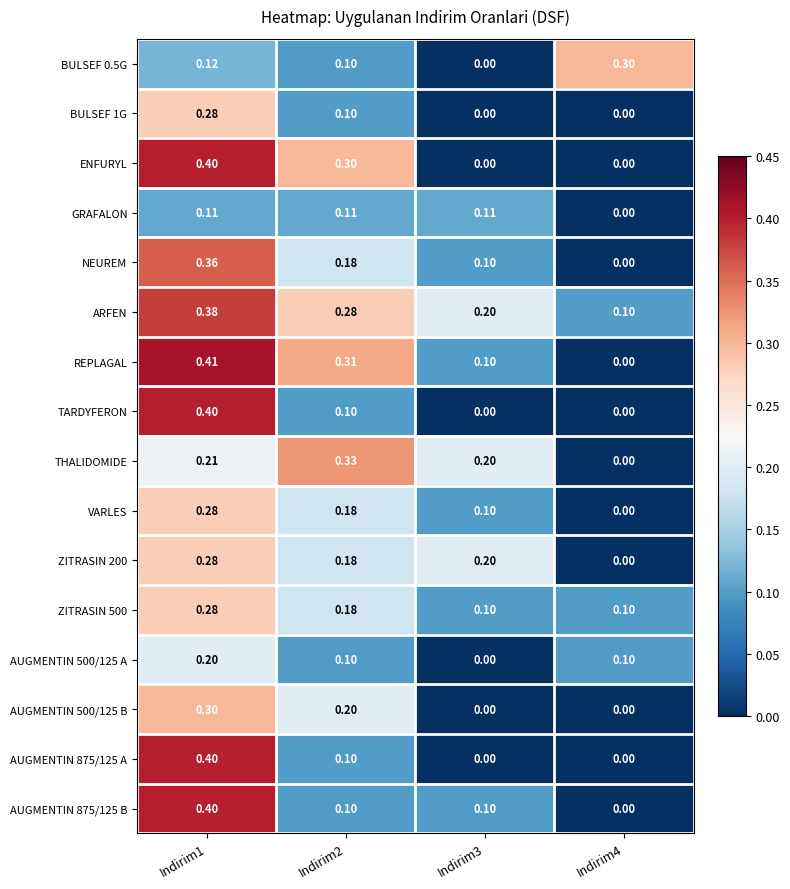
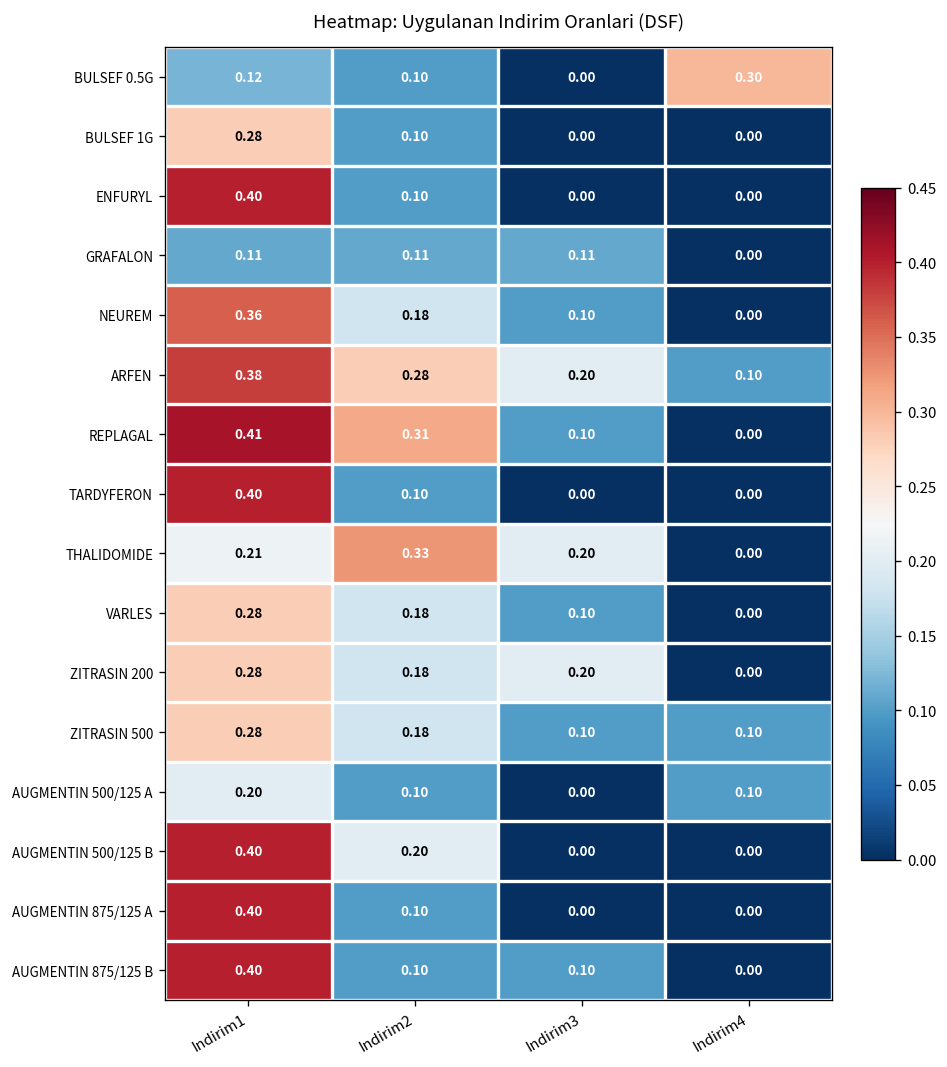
ENFURYL, Indirim2: 0.30 -> 0.10
AUGMENTIN 500/125 B, Indirim1: 0.30 -> 0.40
